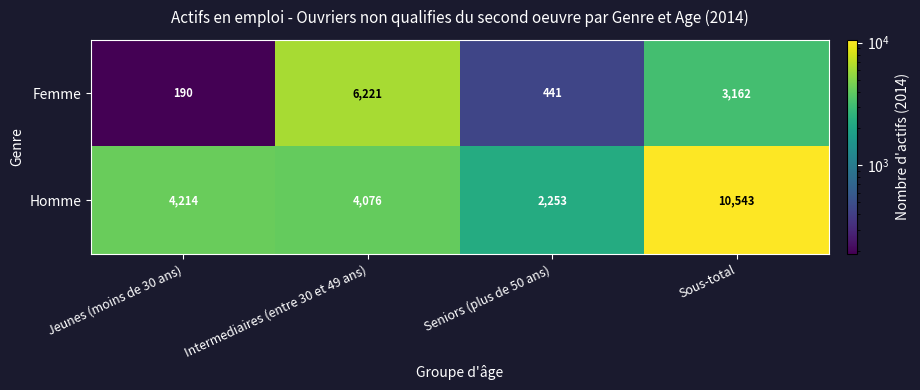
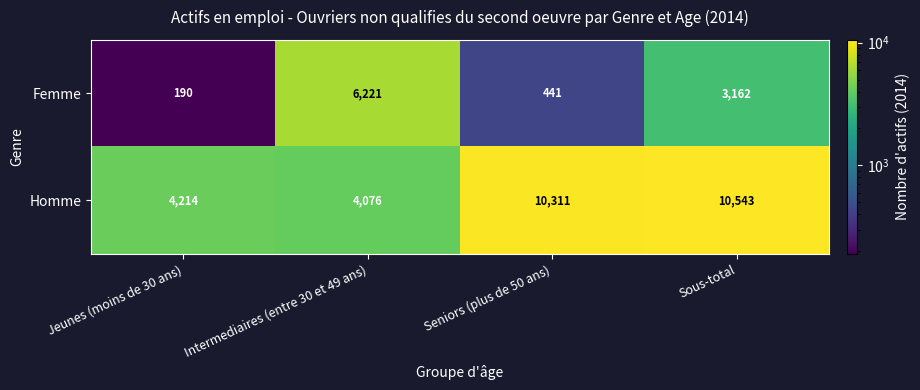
Homme, Seniors (plus de 50 ans): 2,253 -> 10,311
